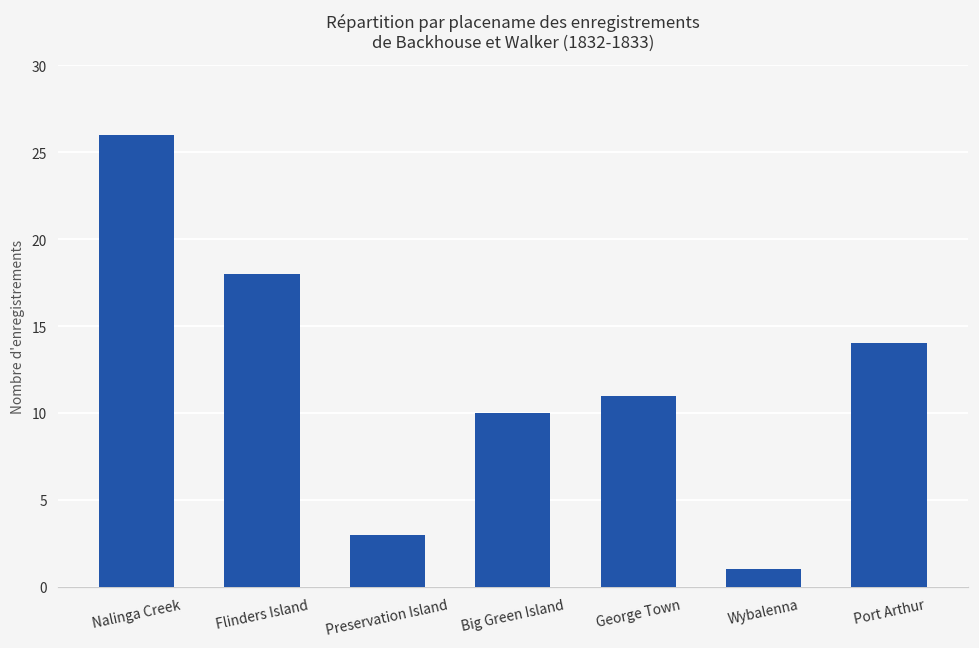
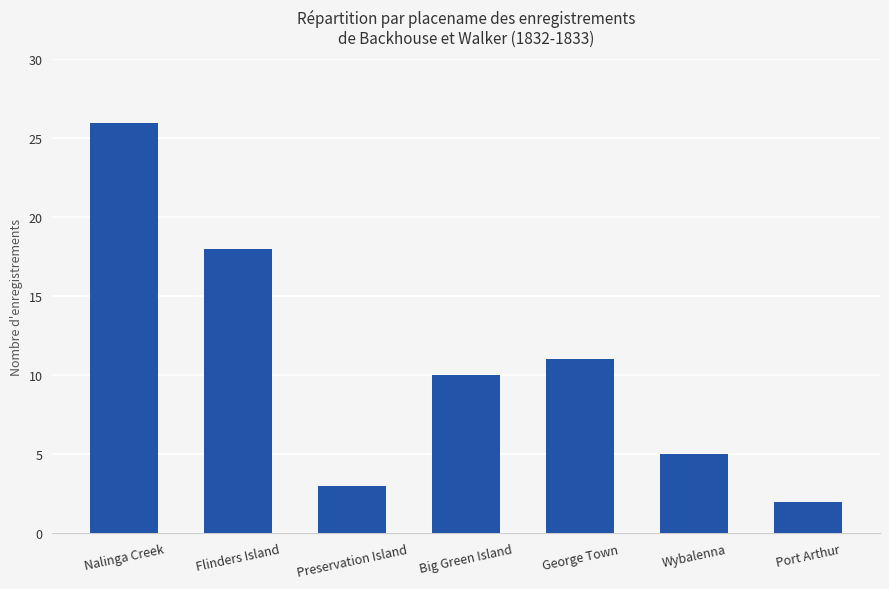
Wybalenna: 1 -> 5
Port Arthur: 14 -> 2
